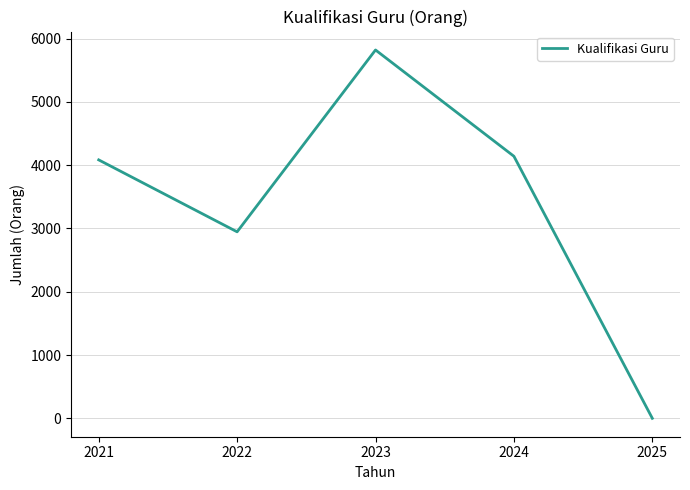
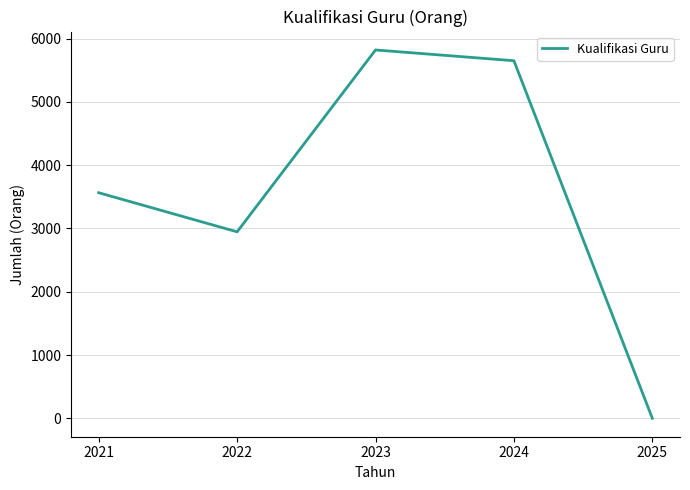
2021: 4100 -> 3600
2024: 4100 -> 5700
